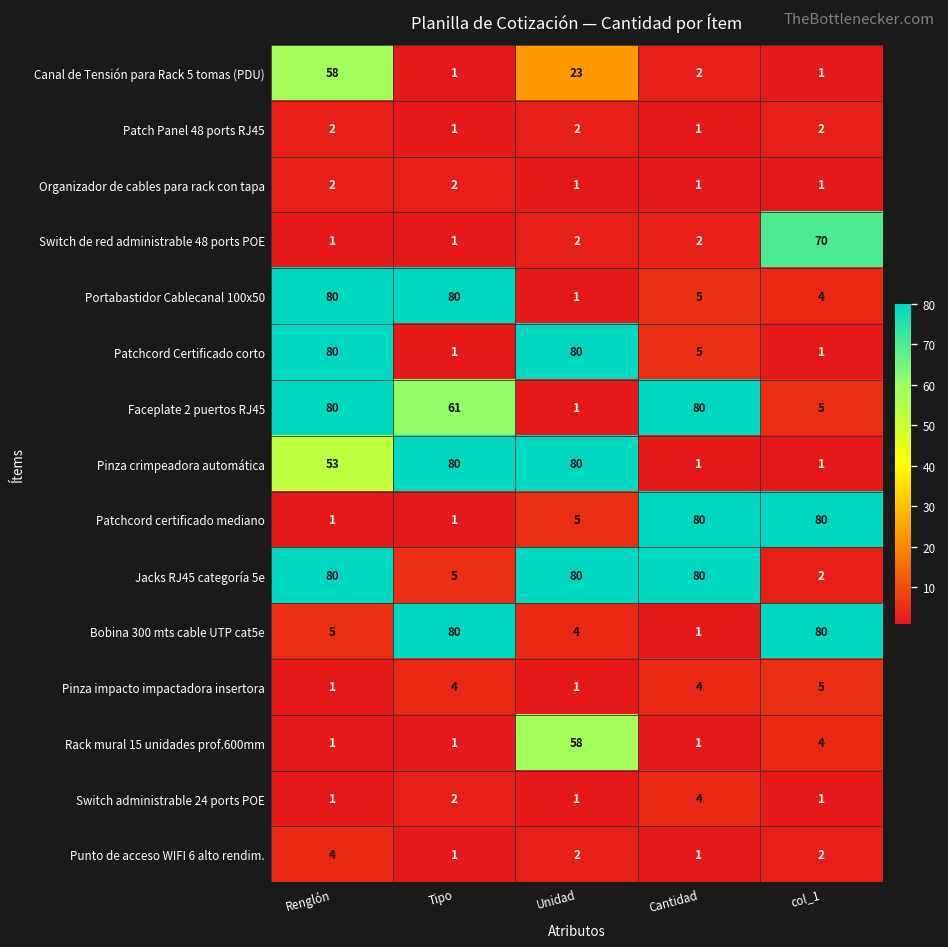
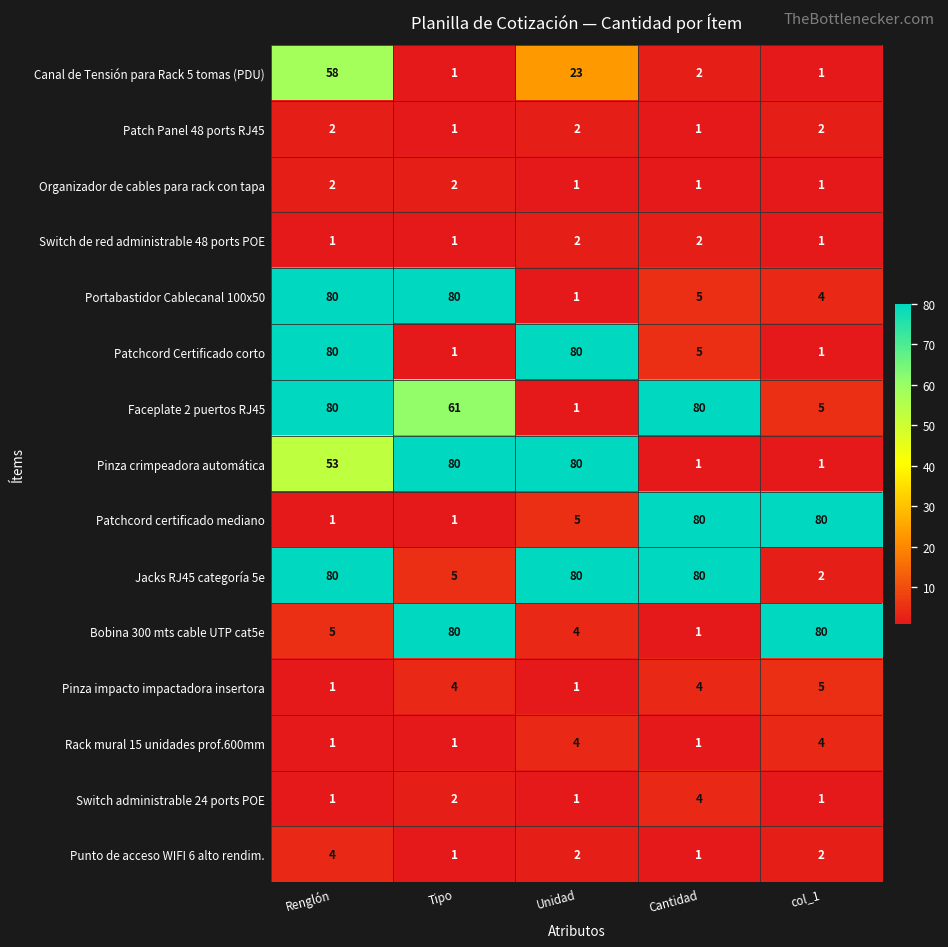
Switch de red administrable 48 ports POE, col_1: 70 -> 1
Rack mural 15 unidades prof.600mm, Unidad: 58 -> 4
